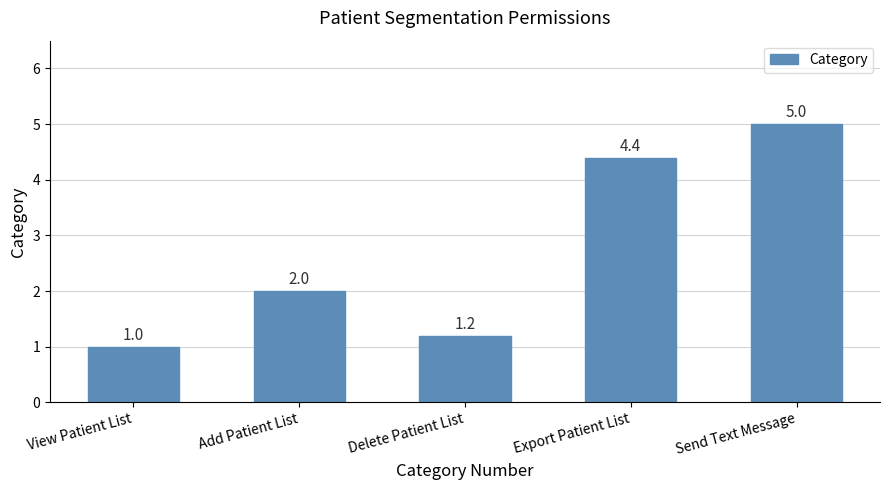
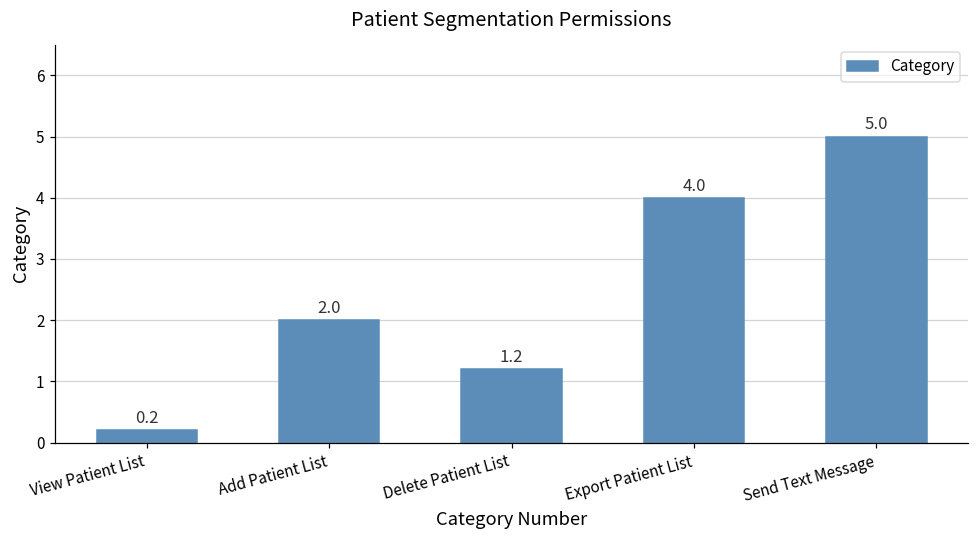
View Patient List: 1.0 -> 0.2
Export Patient List: 4.4 -> 4.0
